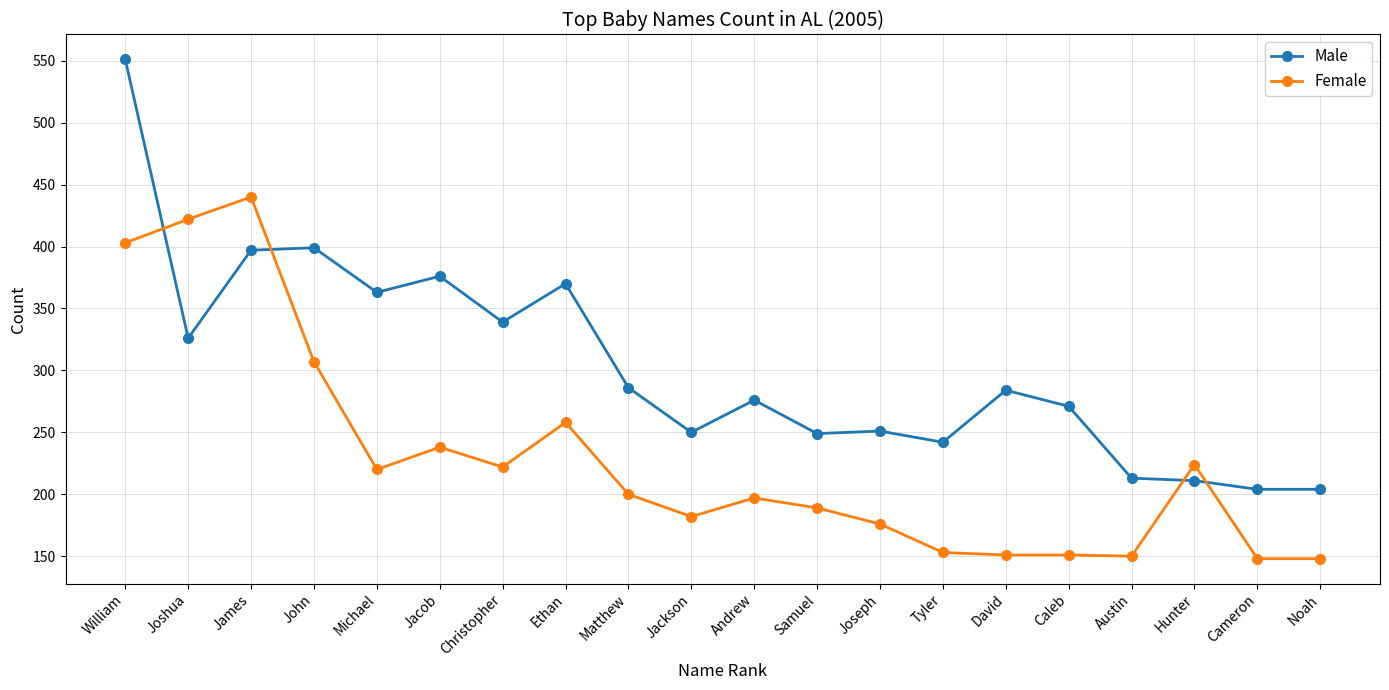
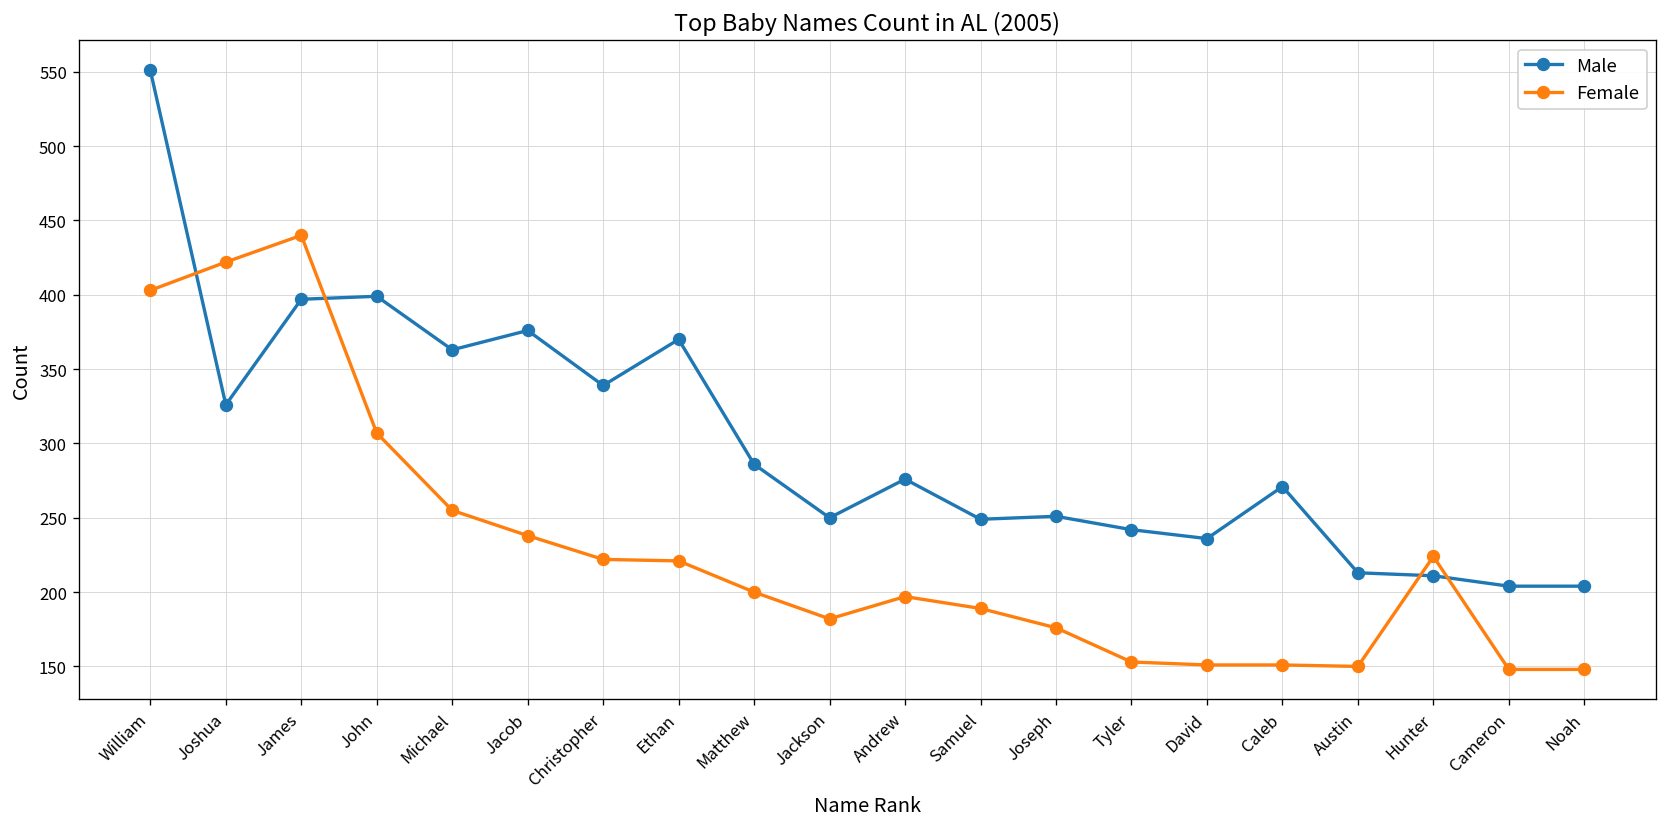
Female, Michael: 220 -> 255
Female, Ethan: 258 -> 221
Male, David: 284 -> 236
